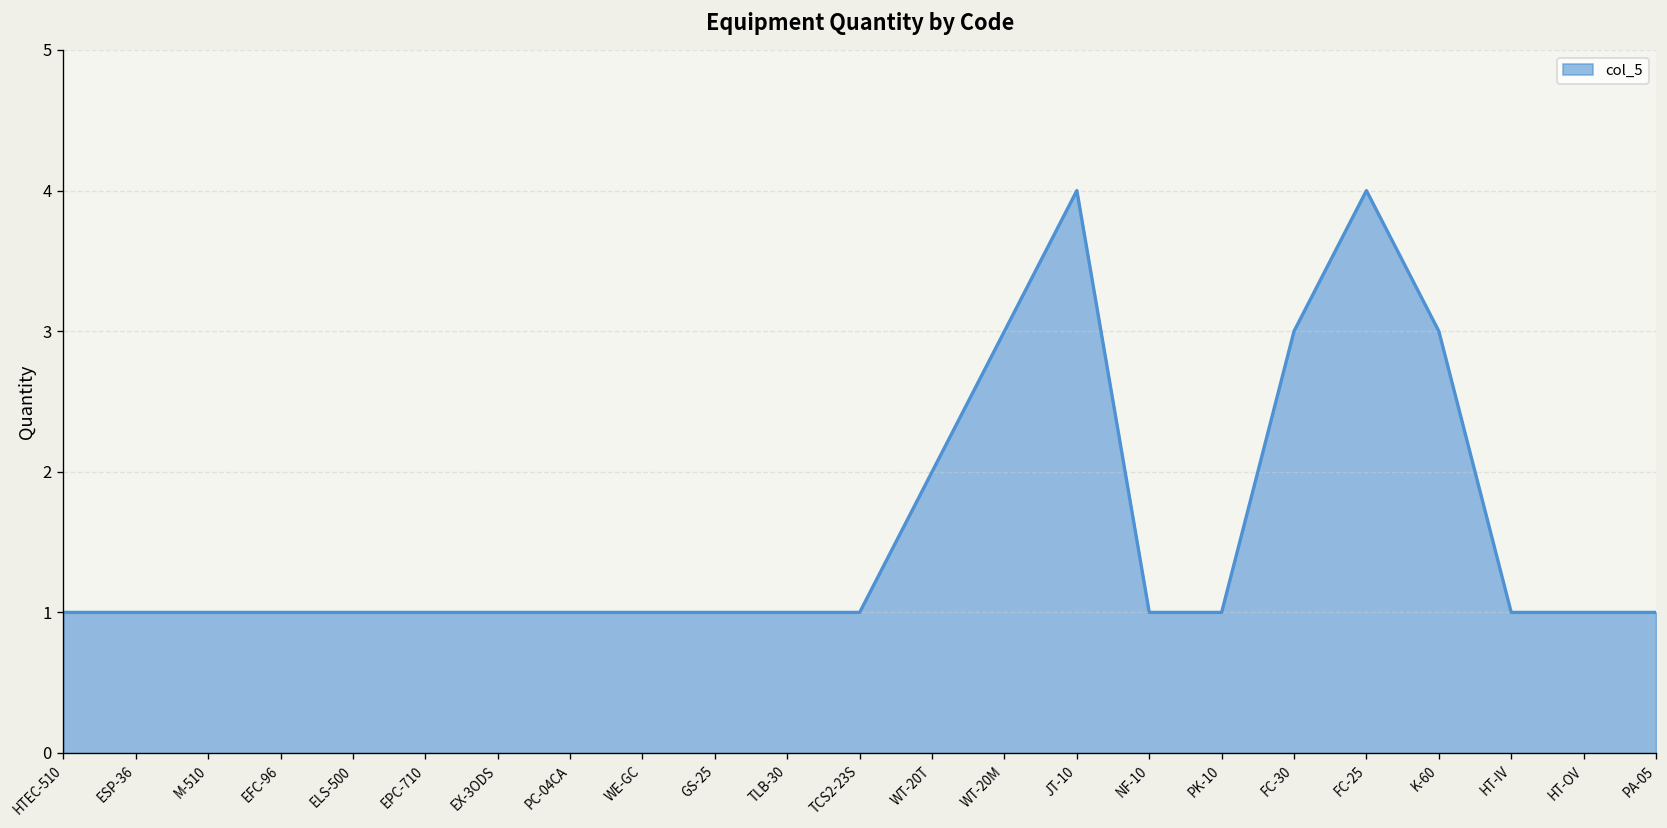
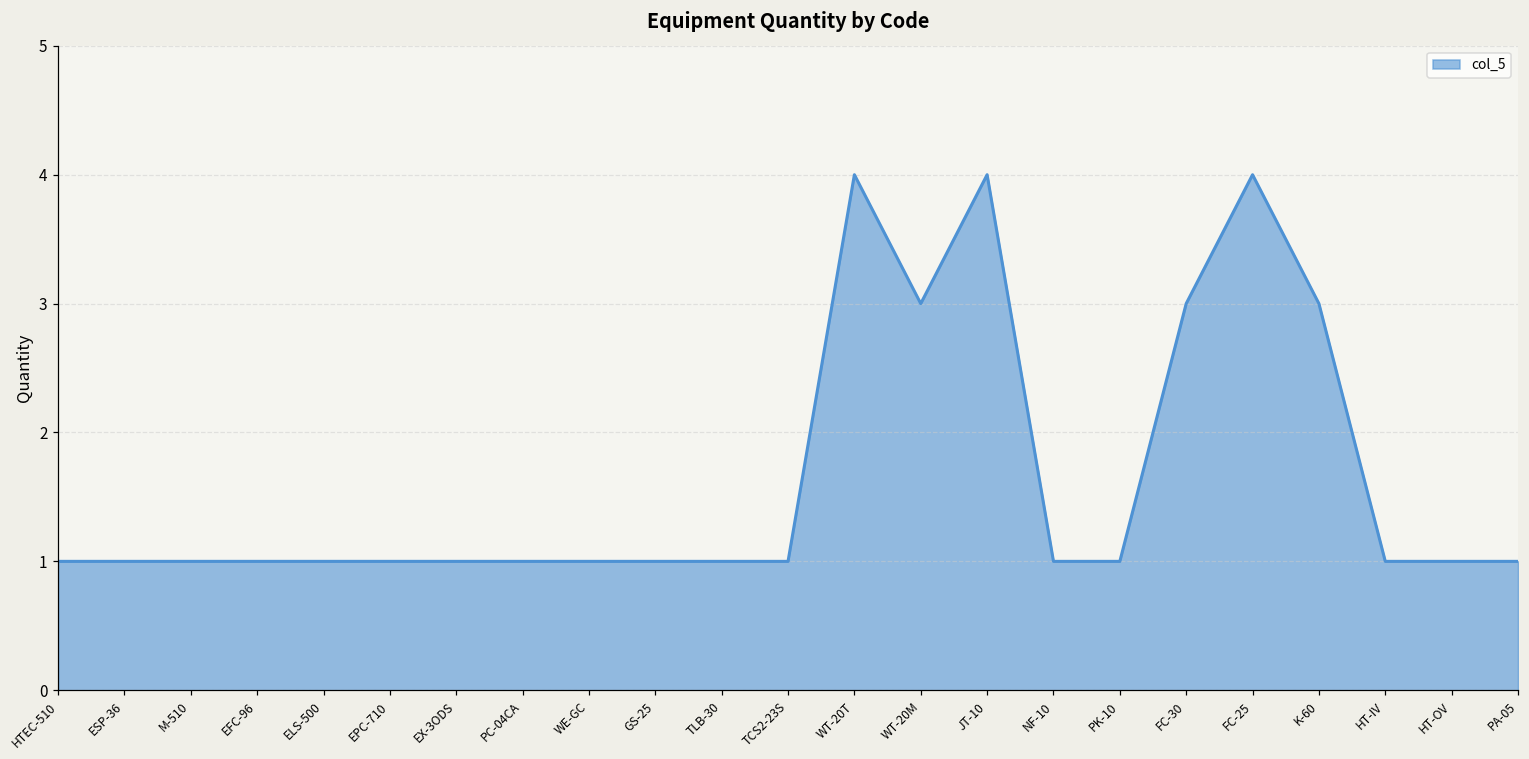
WT-20T: 2 -> 4
